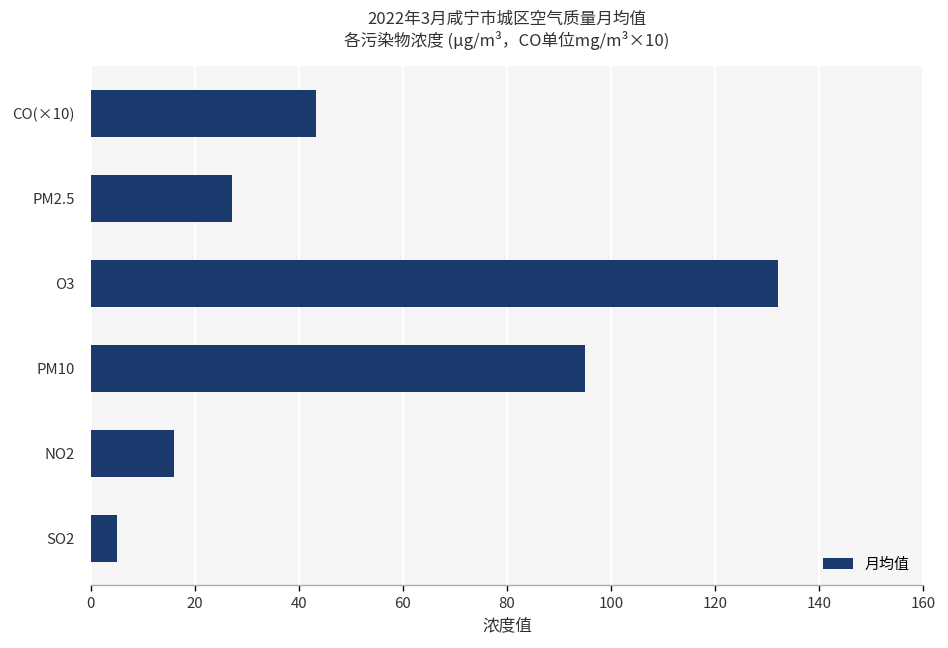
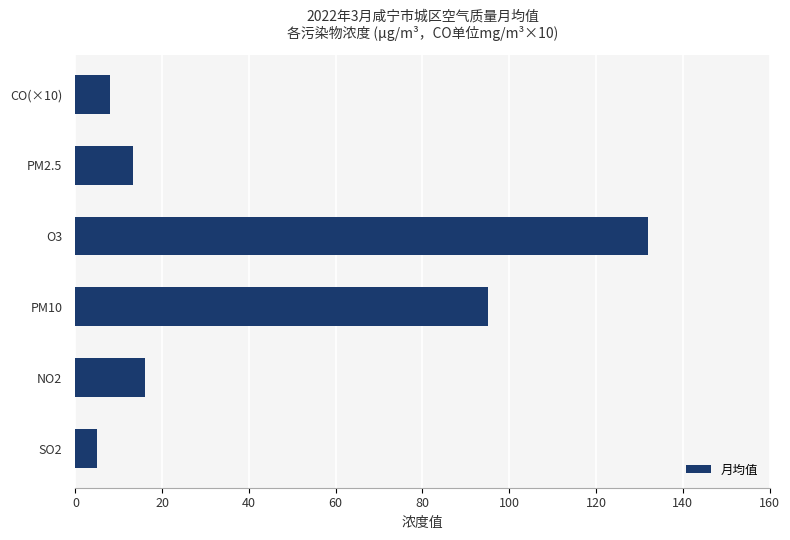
CO(×10): 43 -> 8
PM2.5: 27 -> 13
